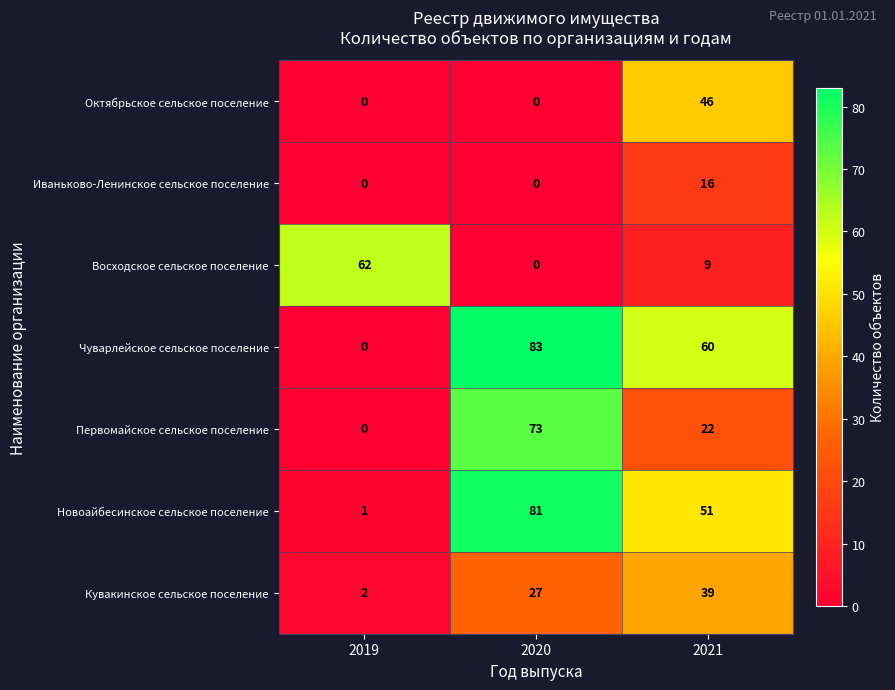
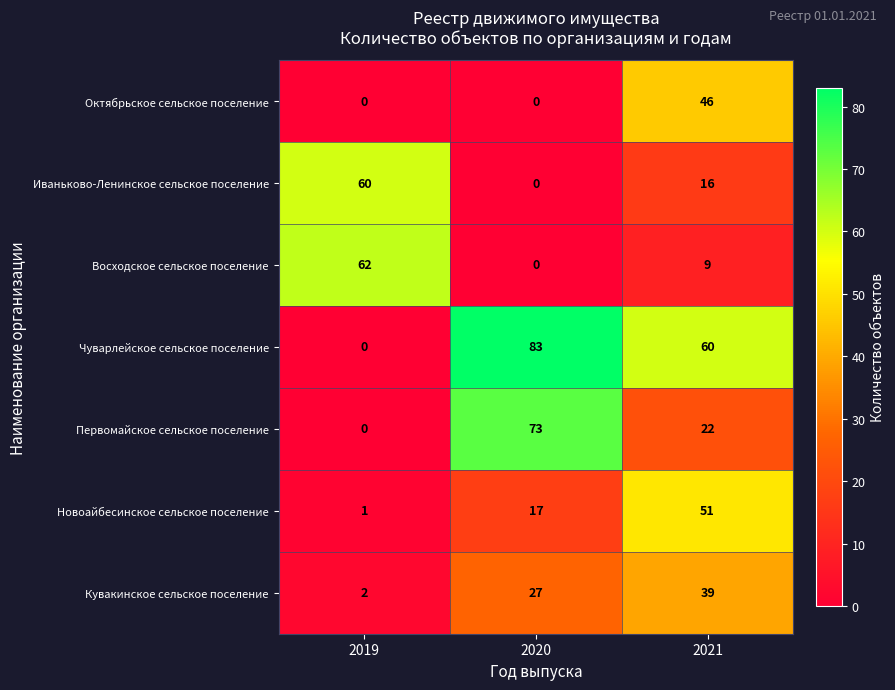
Иваньково-Ленинское сельское поселение, 2019: 0 -> 60
Новоайбесинское сельское поселение, 2020: 81 -> 17
